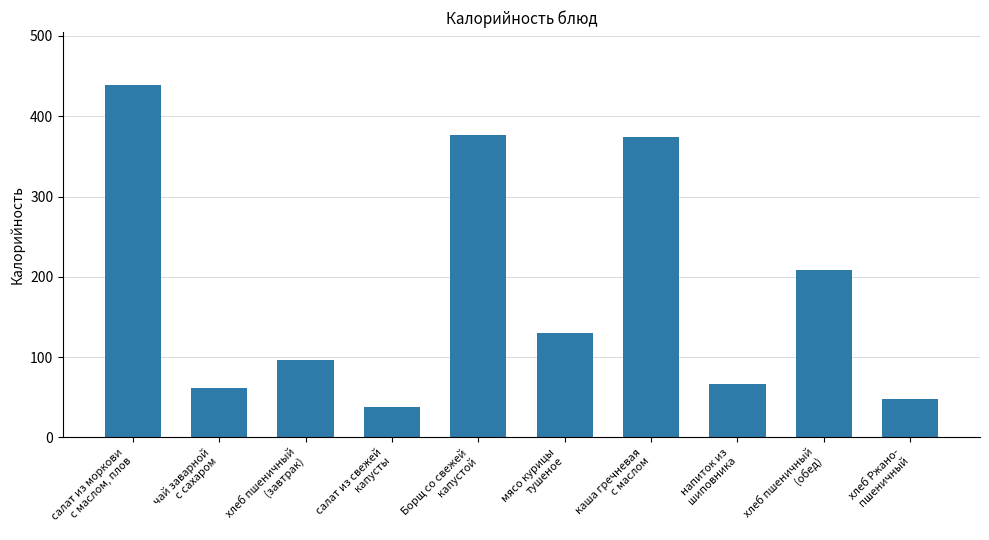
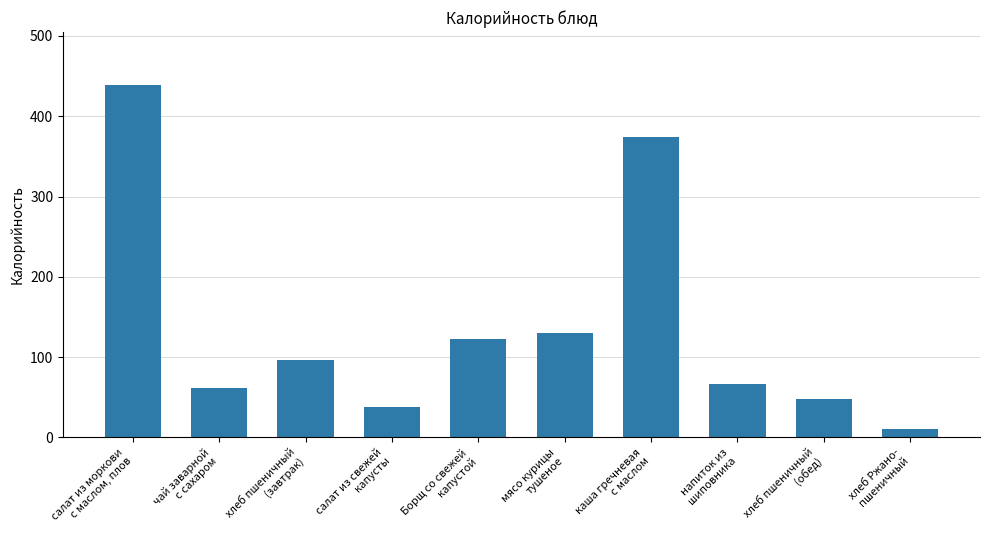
Борщ со свежей капустой: 380 -> 120
хлеб пшеничный (обед): 210 -> 50
хлеб Ржано- пшеничный: 50 -> 10
